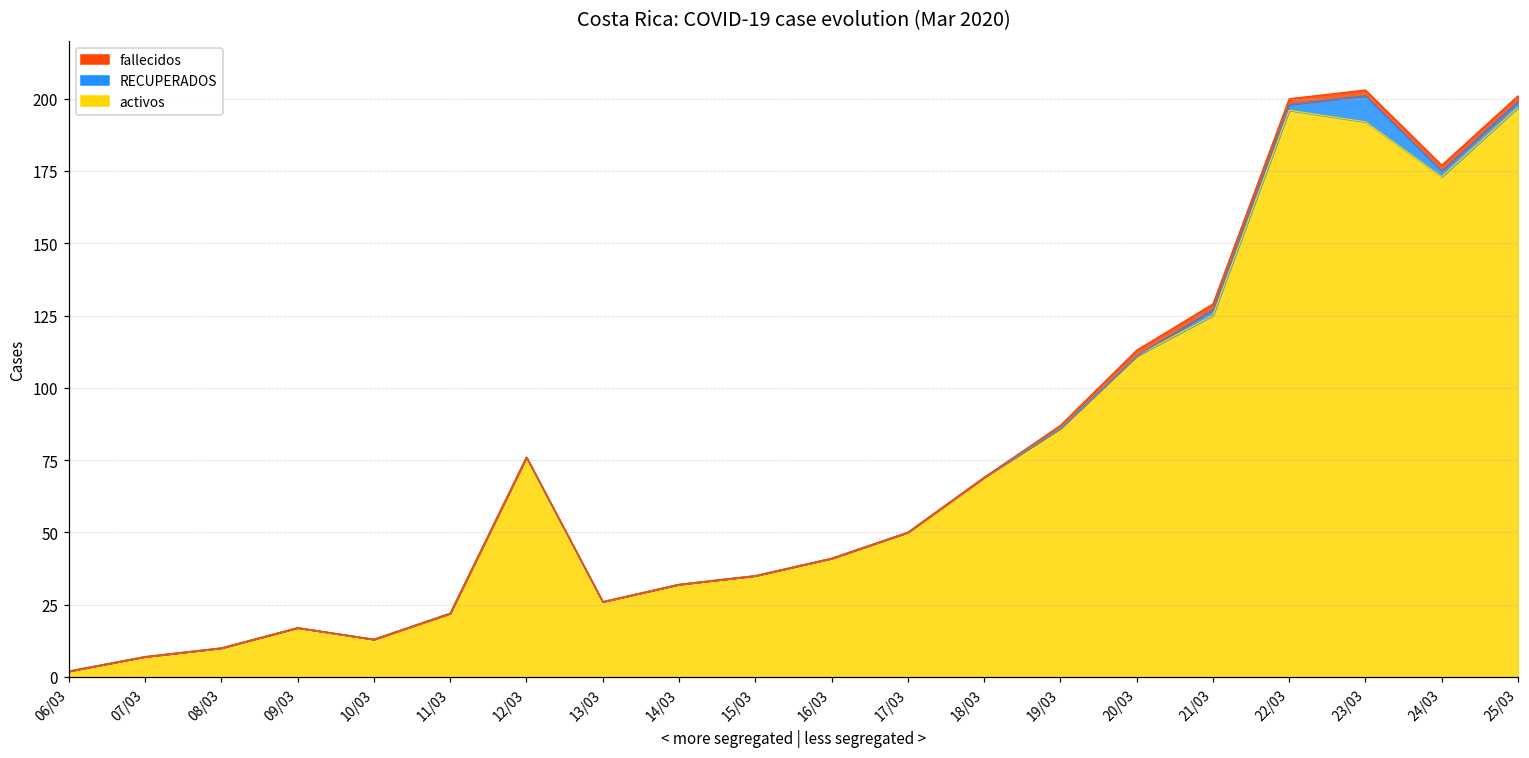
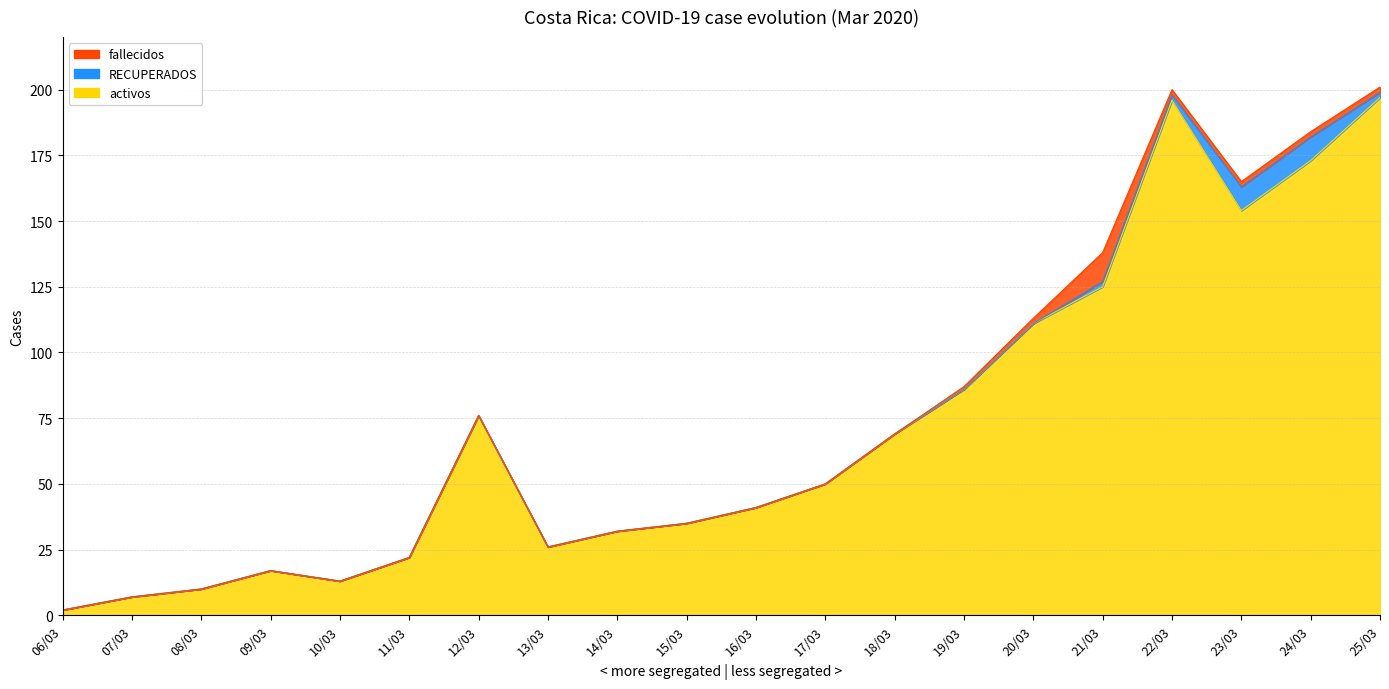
fallecidos, 21/03: 2 -> 11
activos, 23/03: 192 -> 154
RECUPERADOS, 24/03: 2 -> 9
